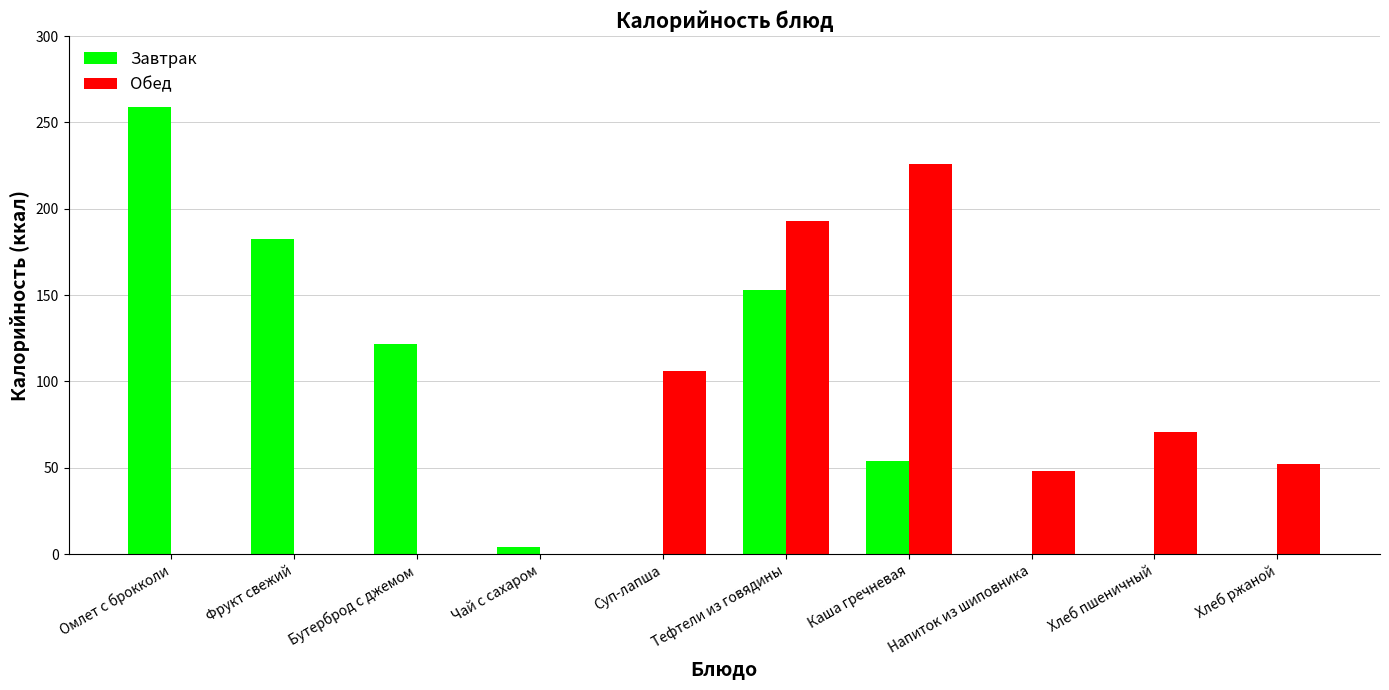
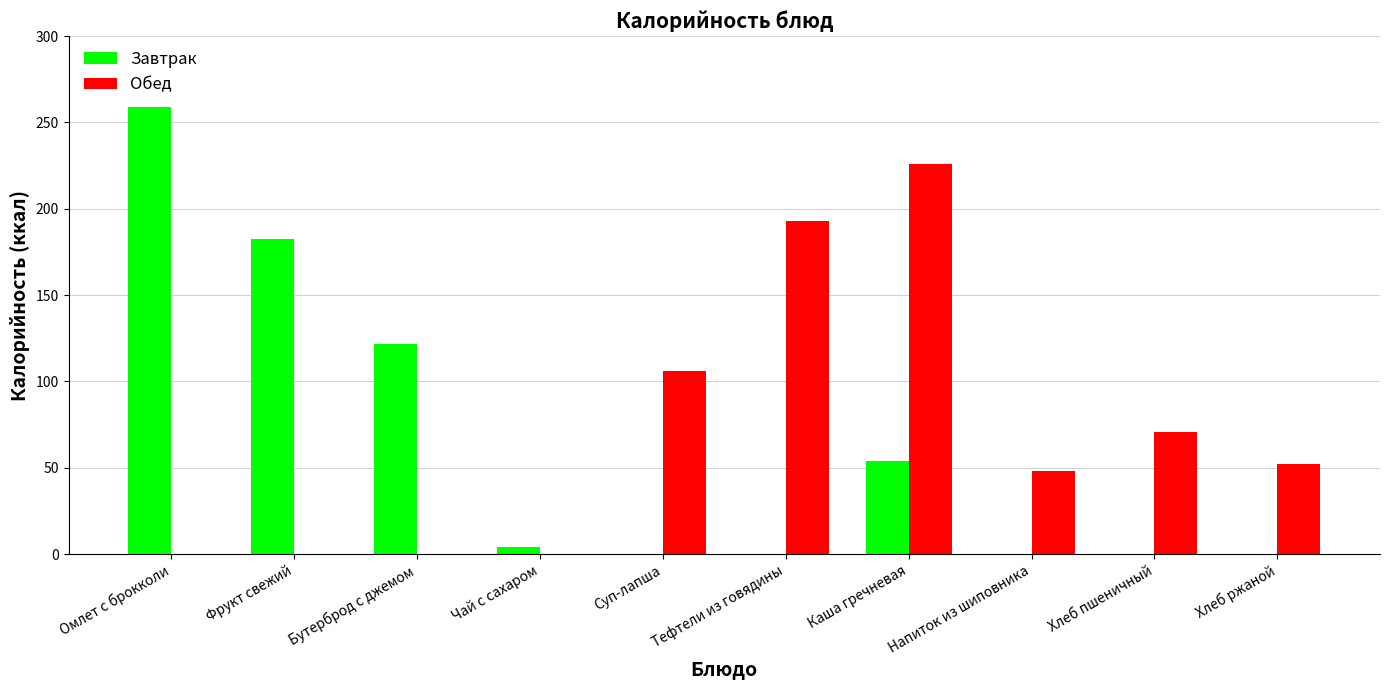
Завтрак, Тефтели из говядины: 153 -> 0
